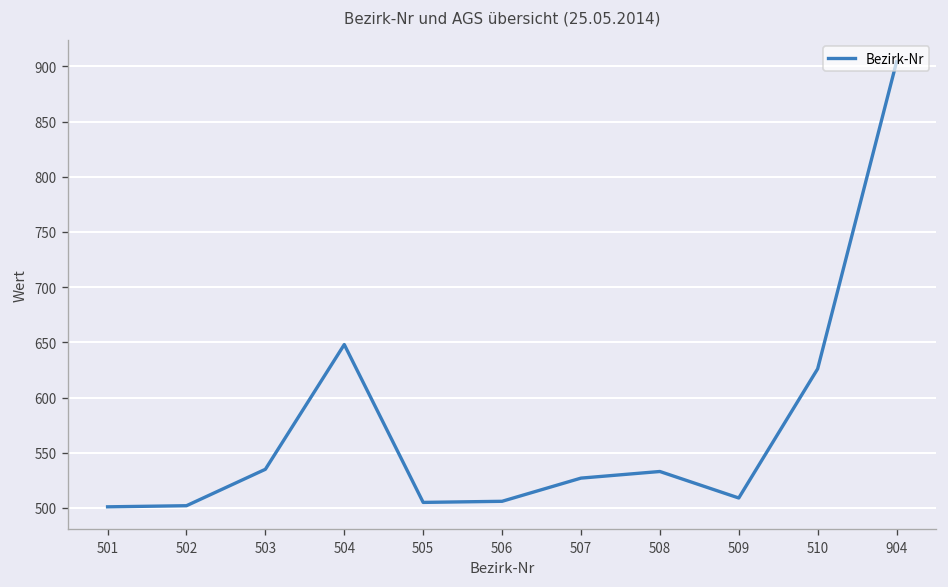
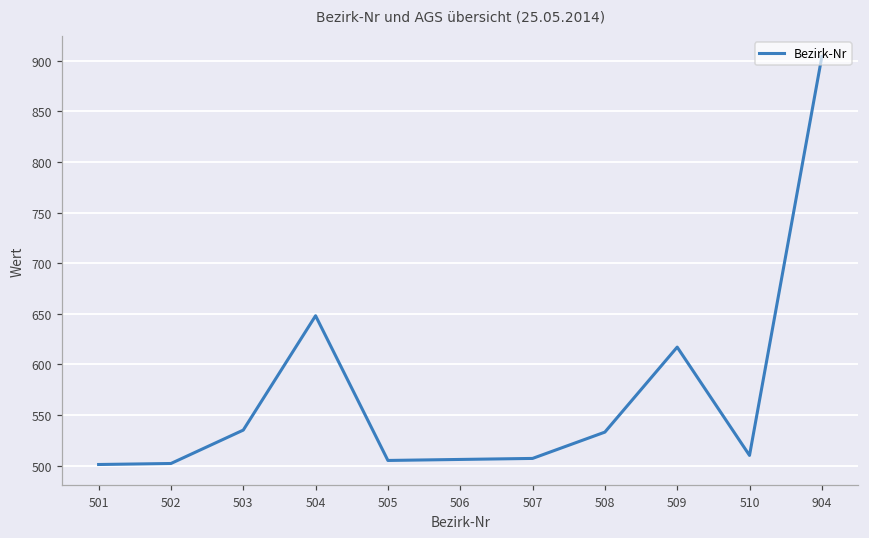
507: 530 -> 510
509: 510 -> 620
510: 630 -> 510
